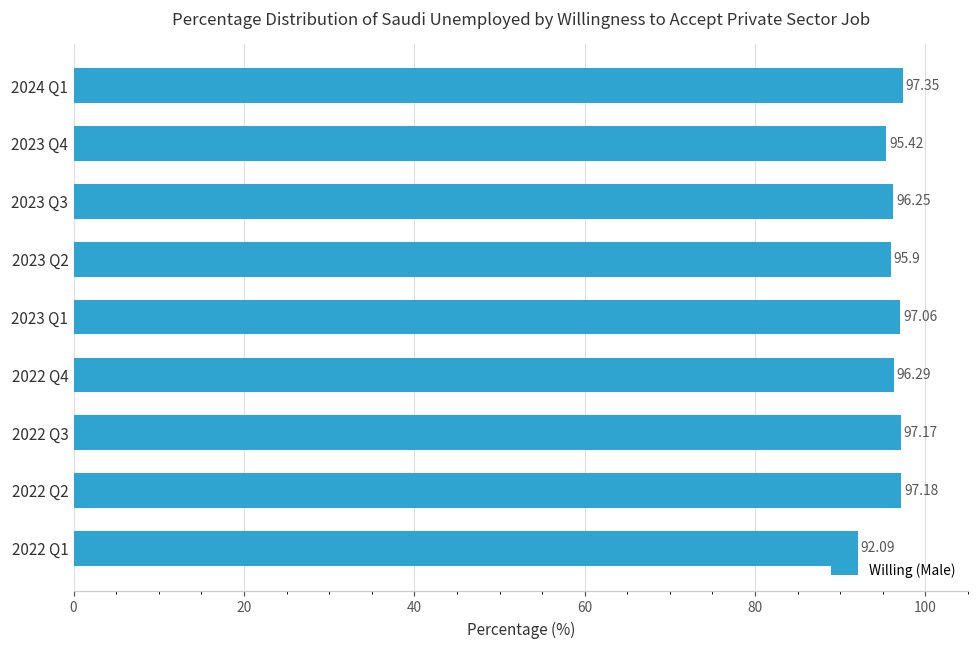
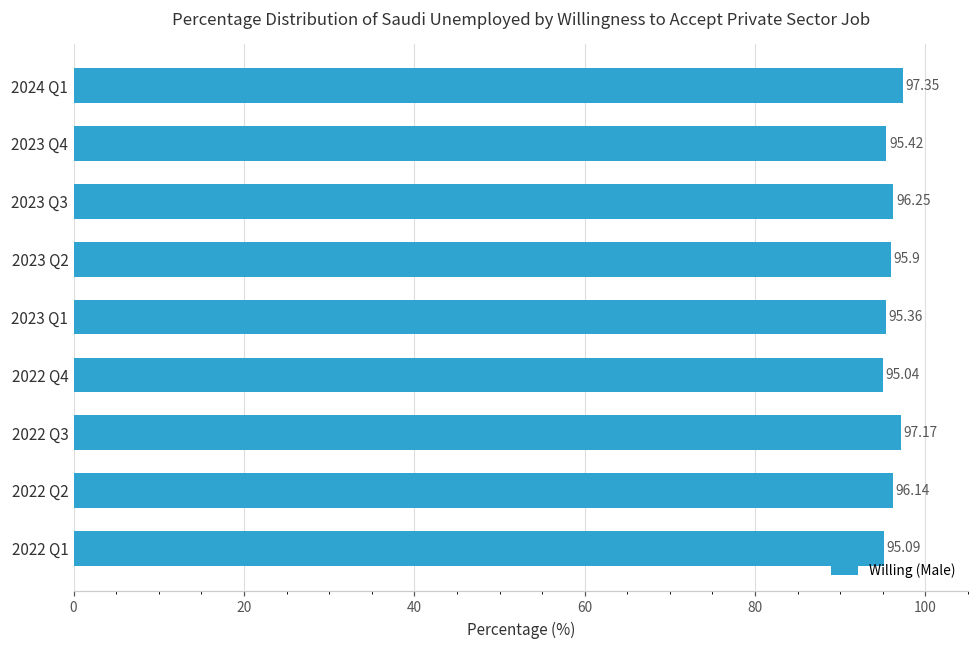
2023 Q1: 97.06 -> 95.36
2022 Q4: 96.29 -> 95.04
2022 Q2: 97.18 -> 96.14
2022 Q1: 92.09 -> 95.09
